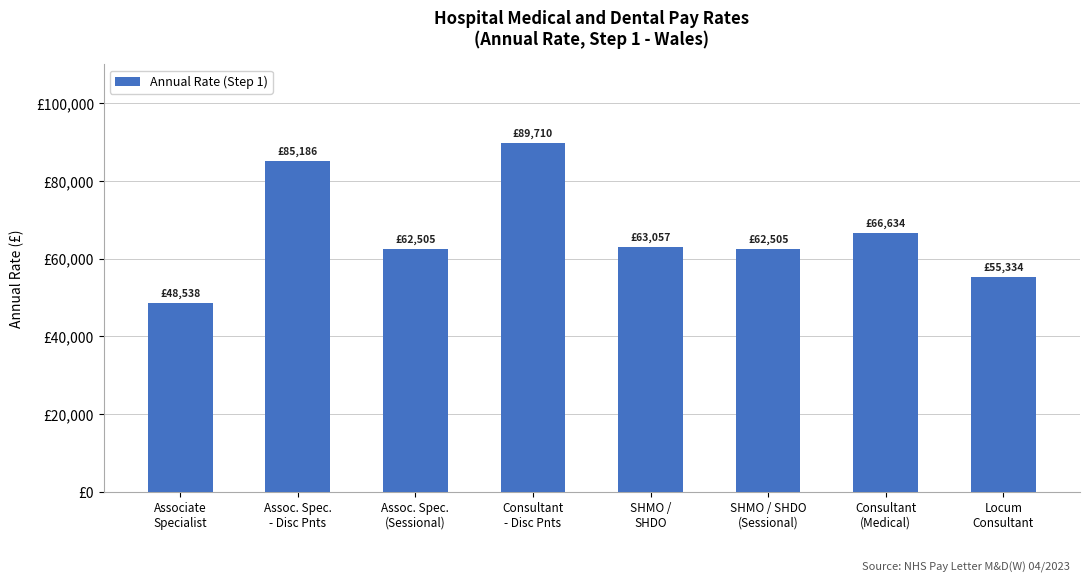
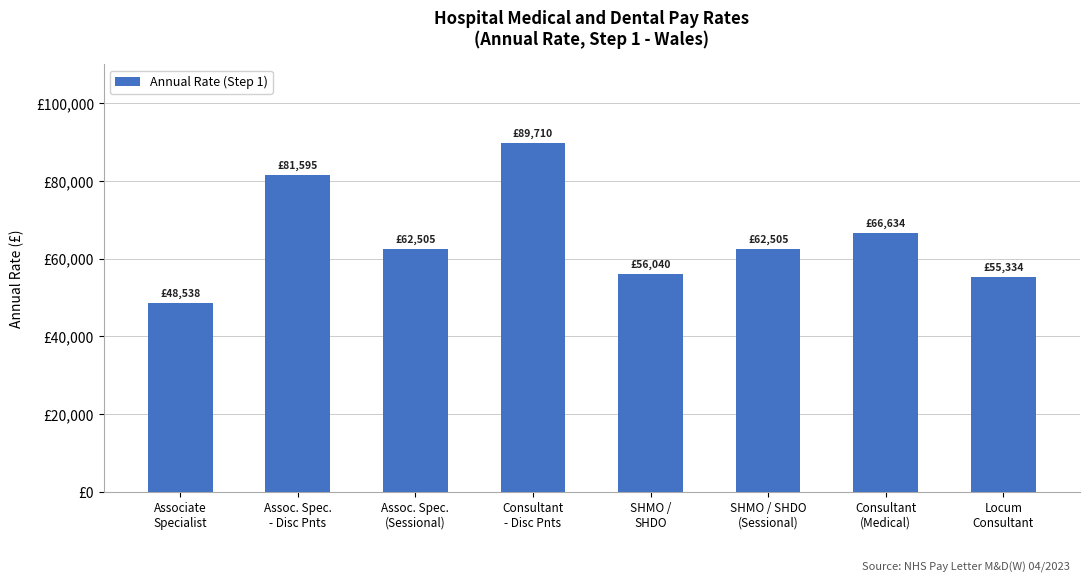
Assoc. Spec. - Disc Pnts: £85,186 -> £81,595
SHMO / SHDO: £63,057 -> £56,040
